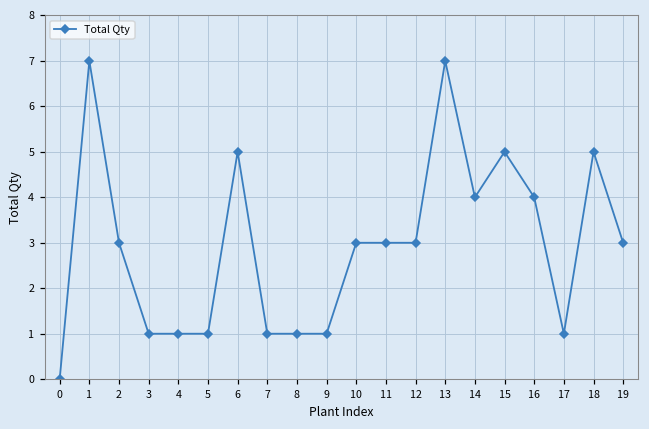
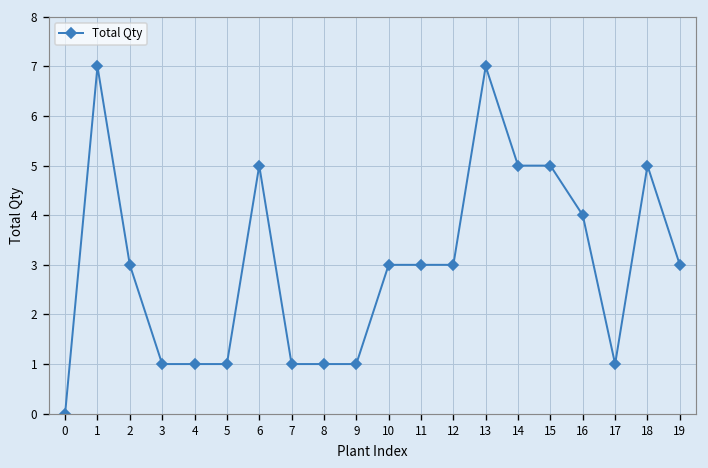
14: 4 -> 5
